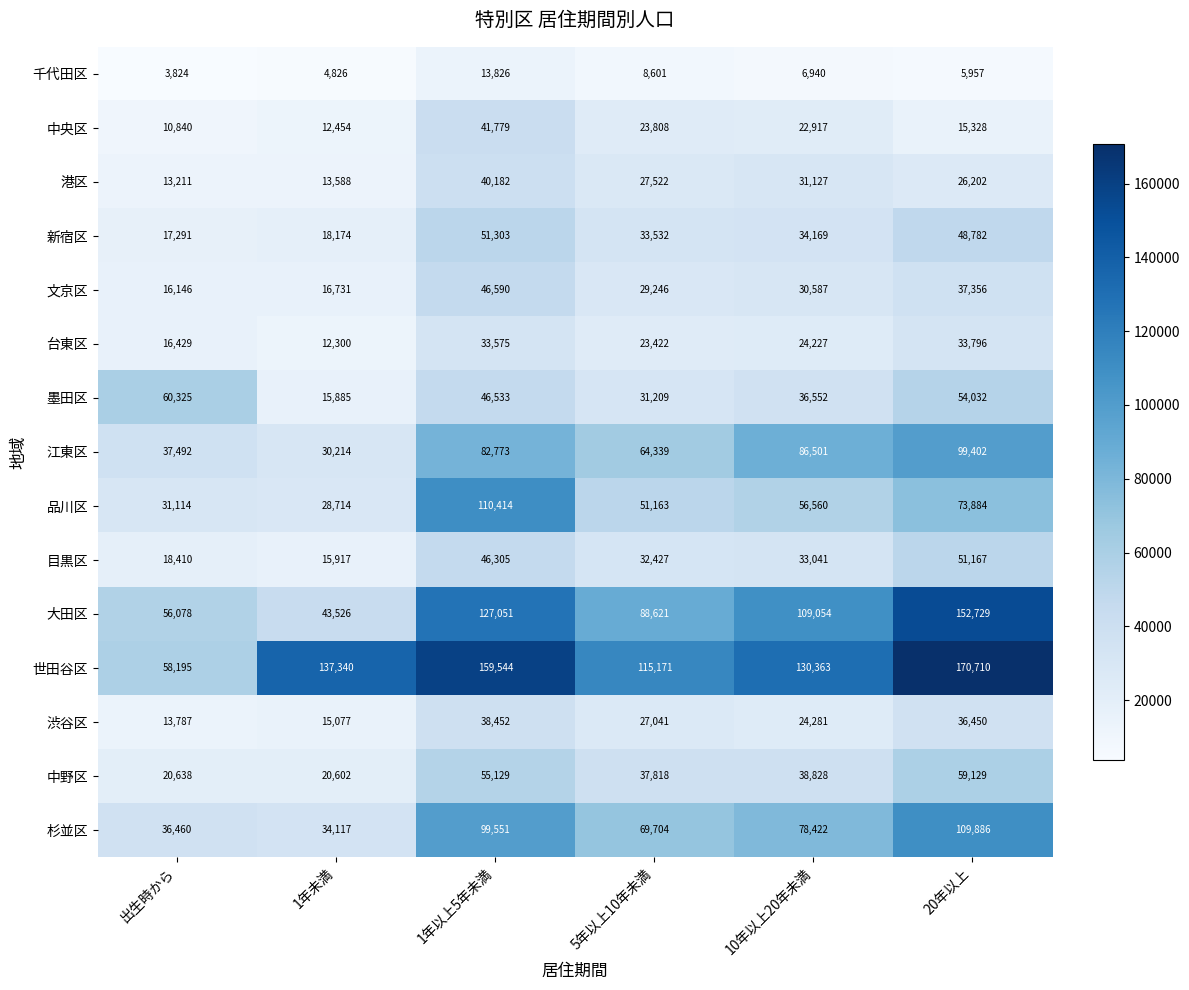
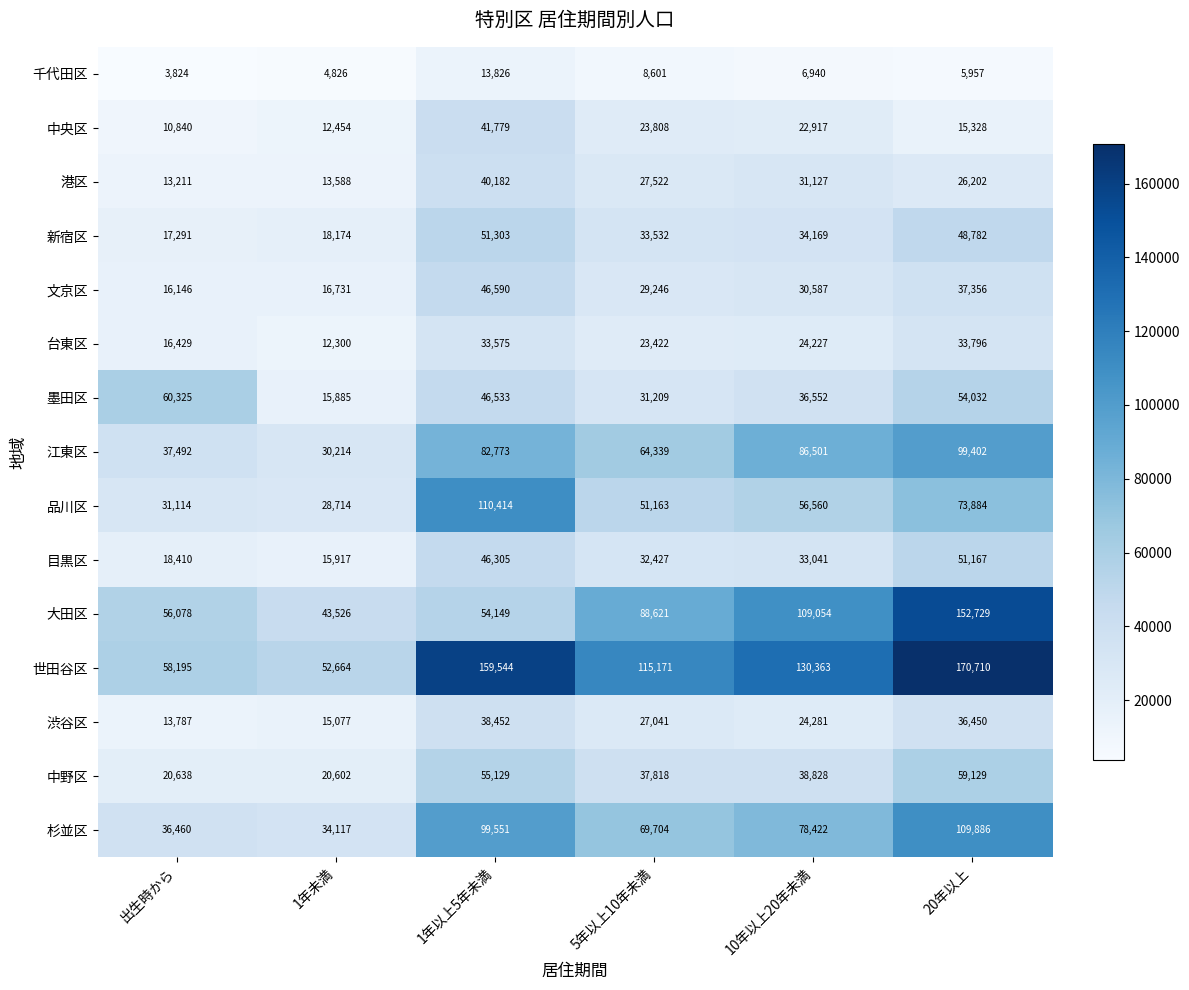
大田区, 1年以上5年未満: 127,051 -> 54,149
世田谷区, 1年未満: 137,340 -> 52,664
